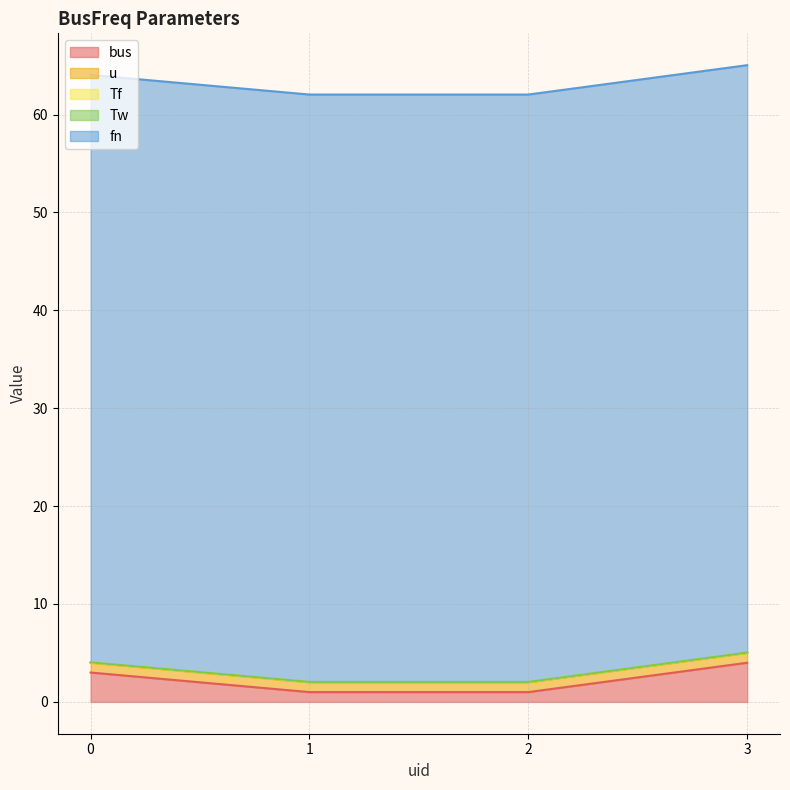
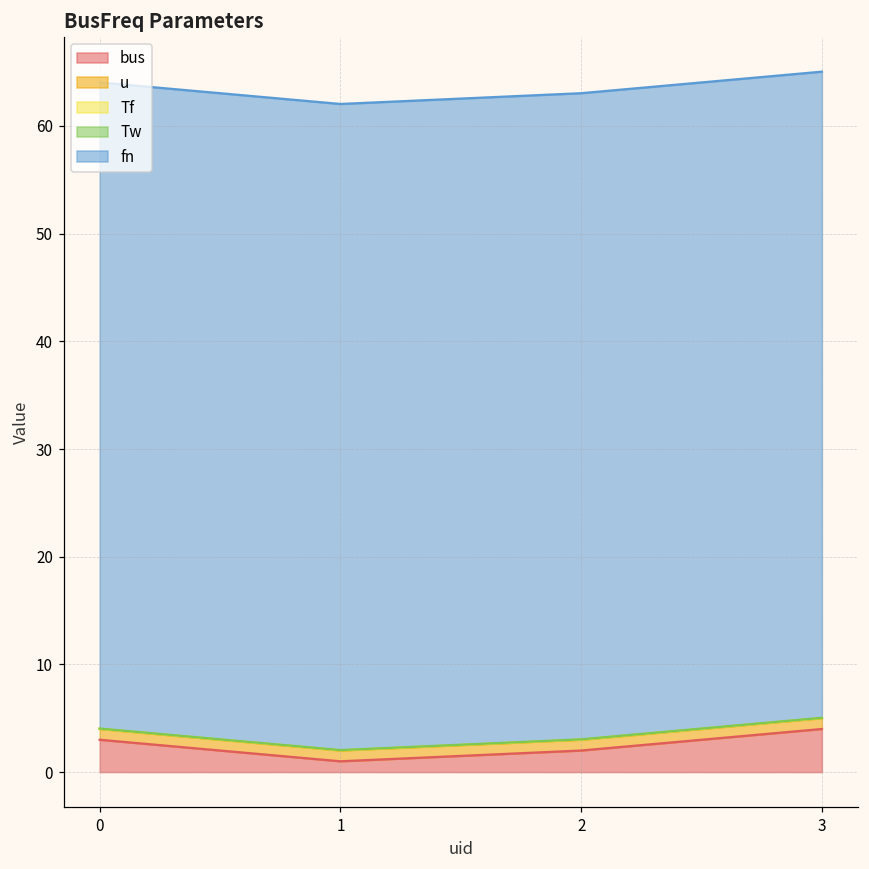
bus, 2: 1 -> 2
